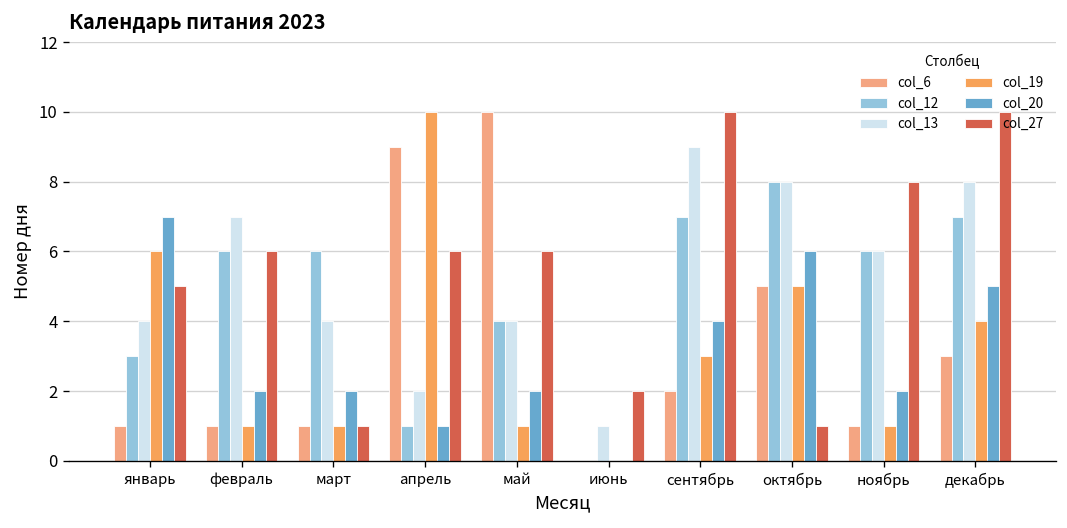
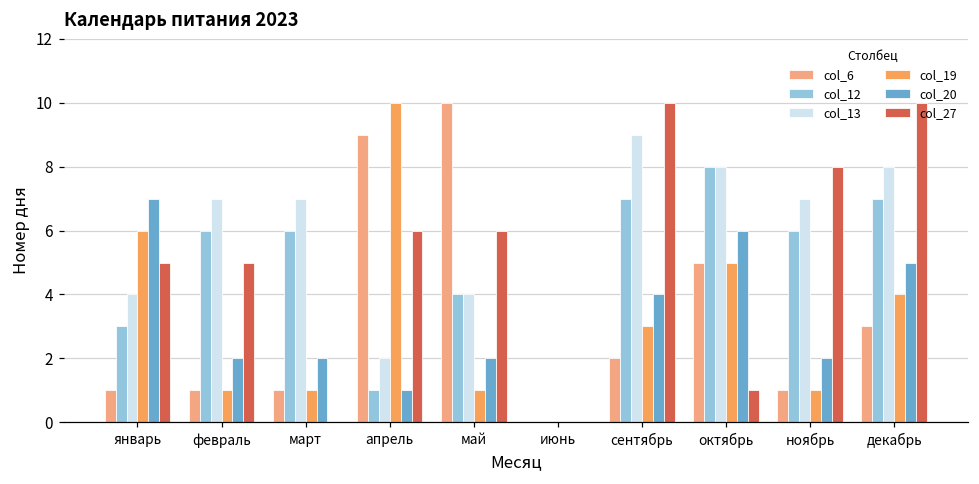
col_27, февраль: 6 -> 5
col_13, март: 4 -> 7
col_27, март: 1 -> 0
col_13, июнь: 1 -> 0
col_27, июнь: 2 -> 0
col_13, ноябрь: 6 -> 7
